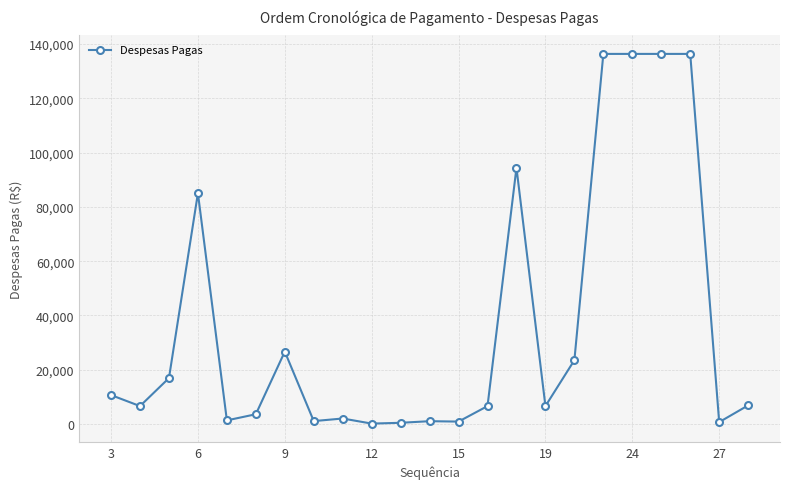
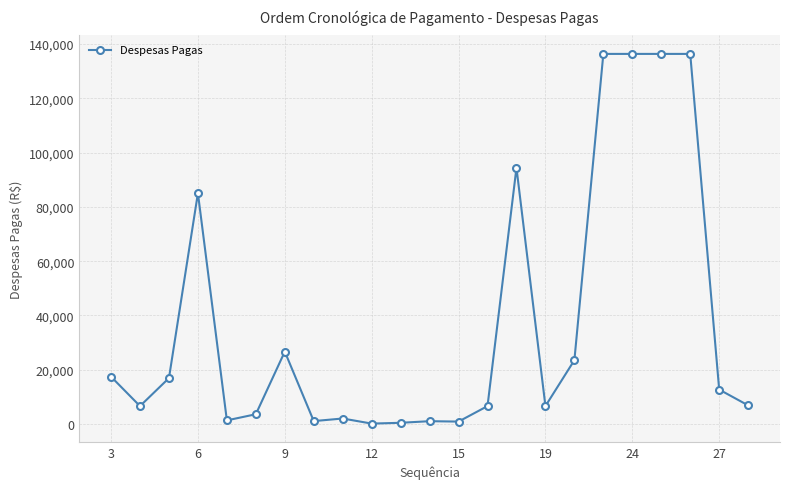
3: 11,000 -> 17,000
27: 1,000 -> 13,000
